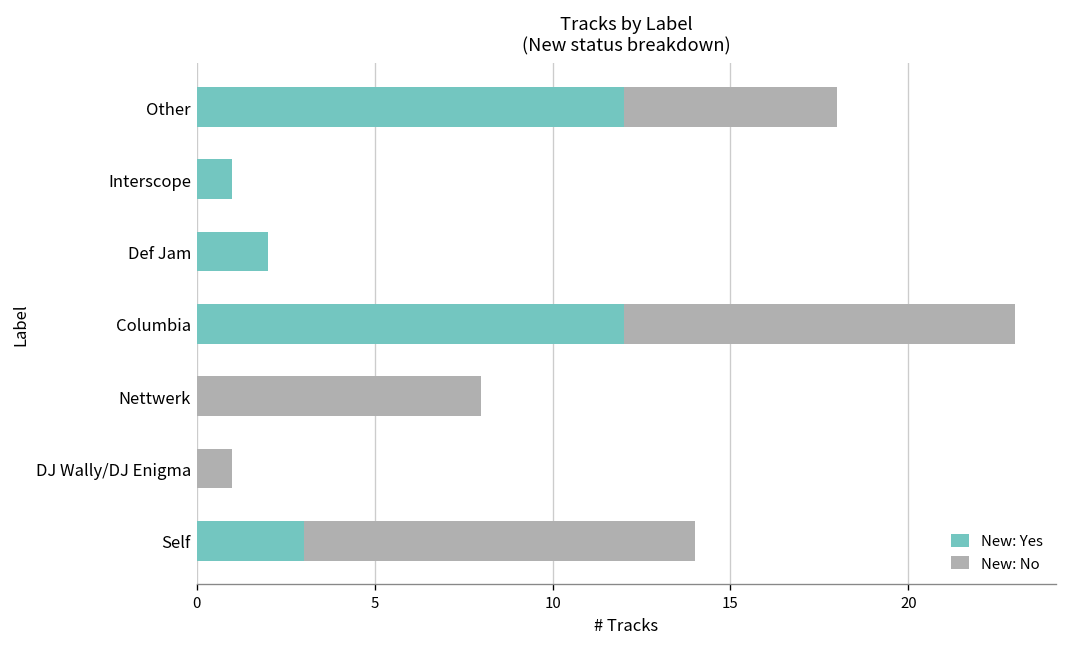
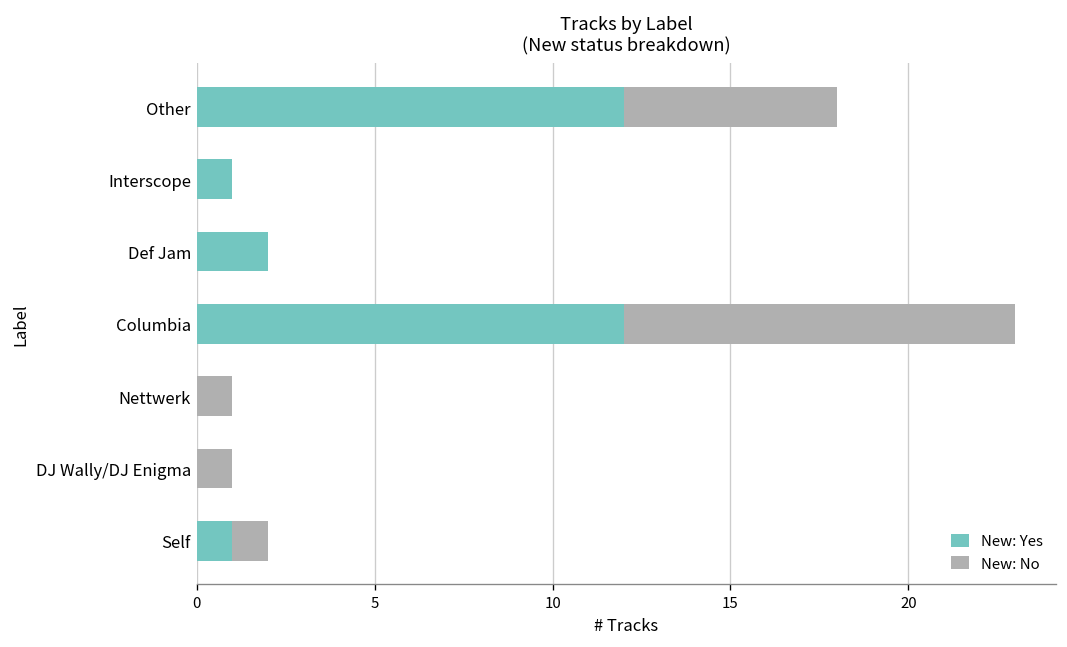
New: No, Nettwerk: 8 -> 1
New: Yes, Self: 3 -> 1
New: No, Self: 11 -> 1
